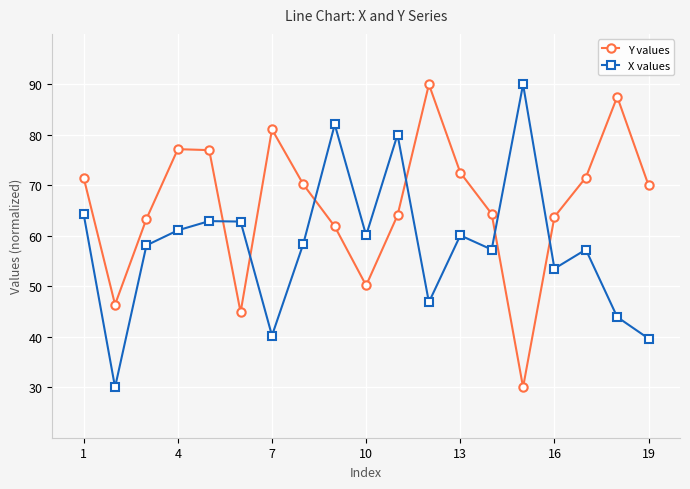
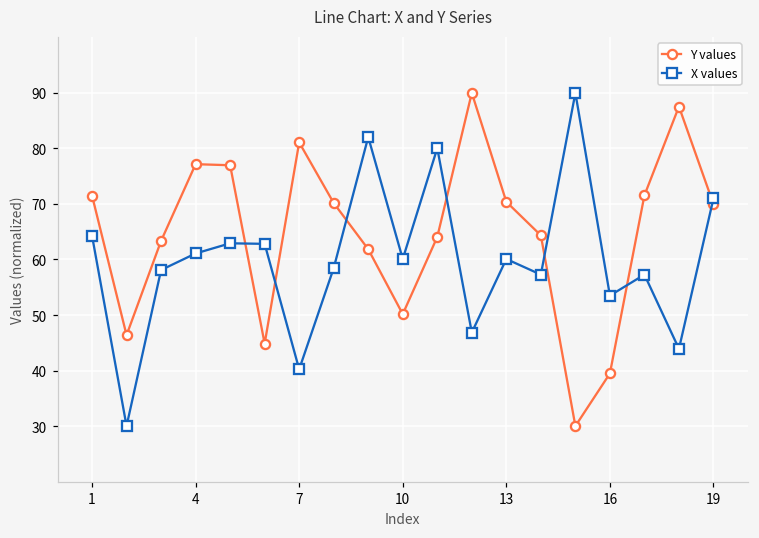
Y values, 13: 73 -> 70
Y values, 16: 64 -> 39
X values, 19: 40 -> 71
